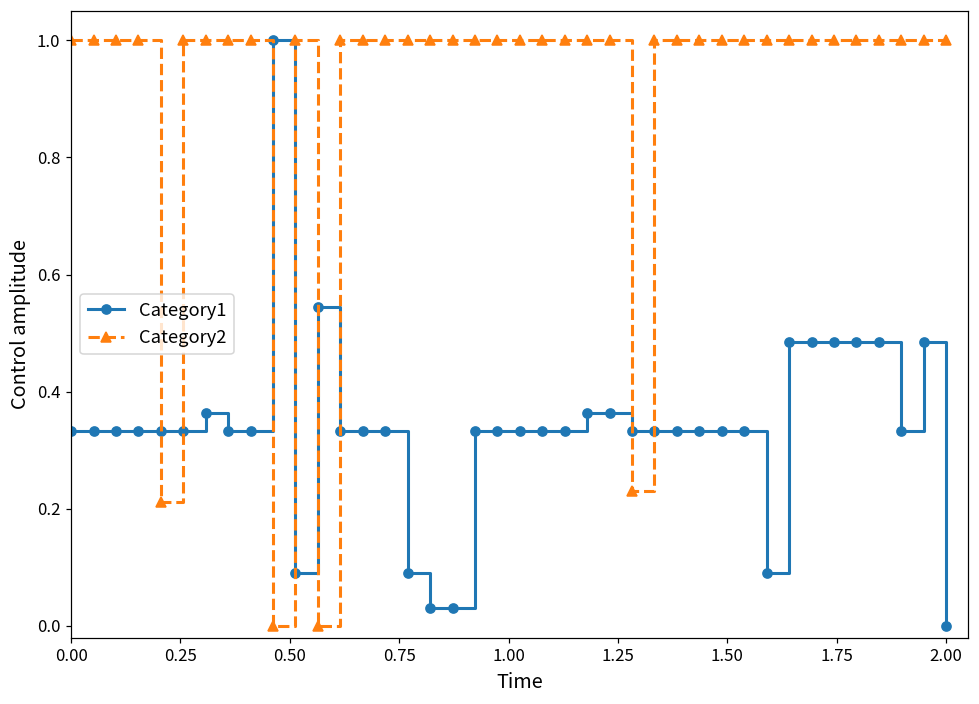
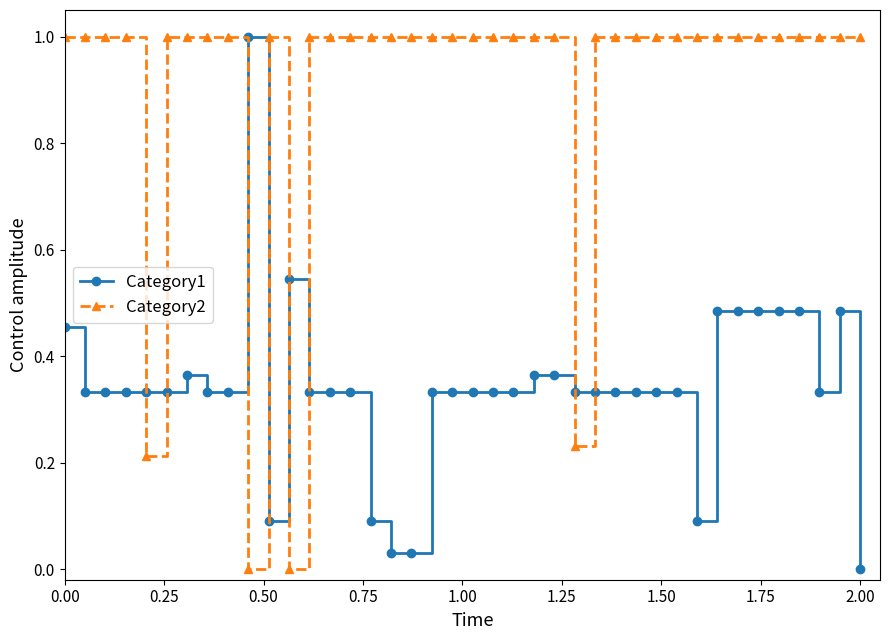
Category1, 0.00: 0.33 -> 0.45
